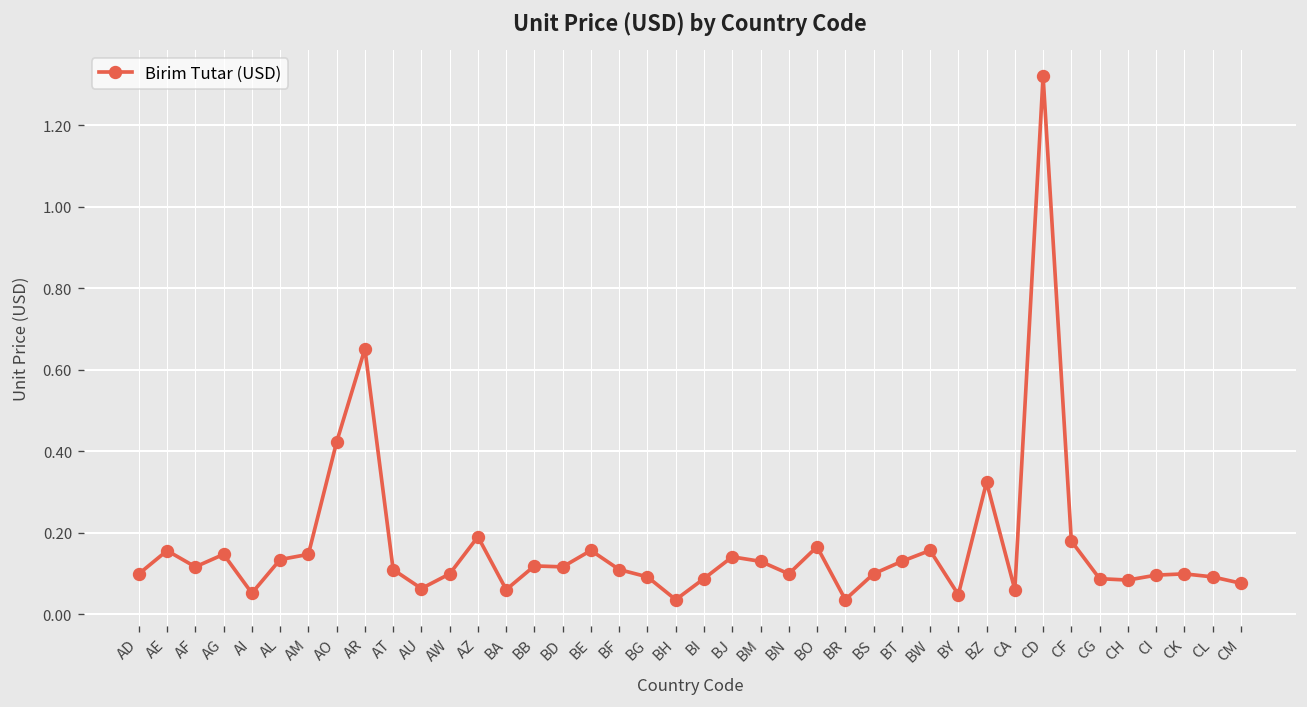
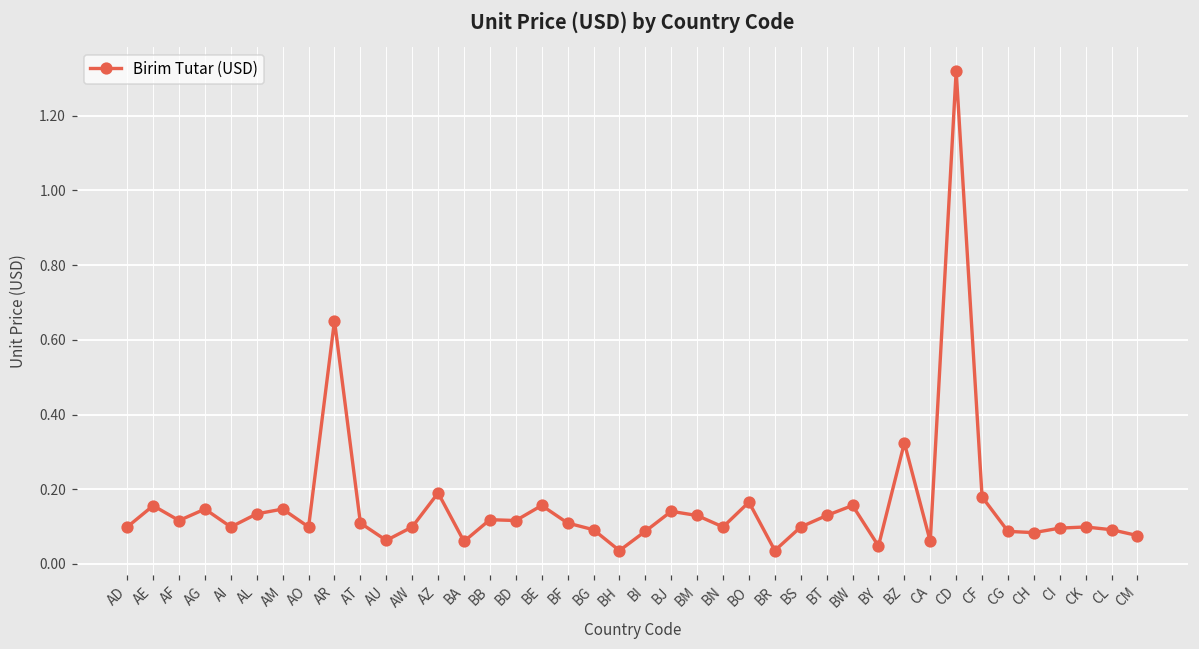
AI: 0.05 -> 0.10
AO: 0.42 -> 0.10
